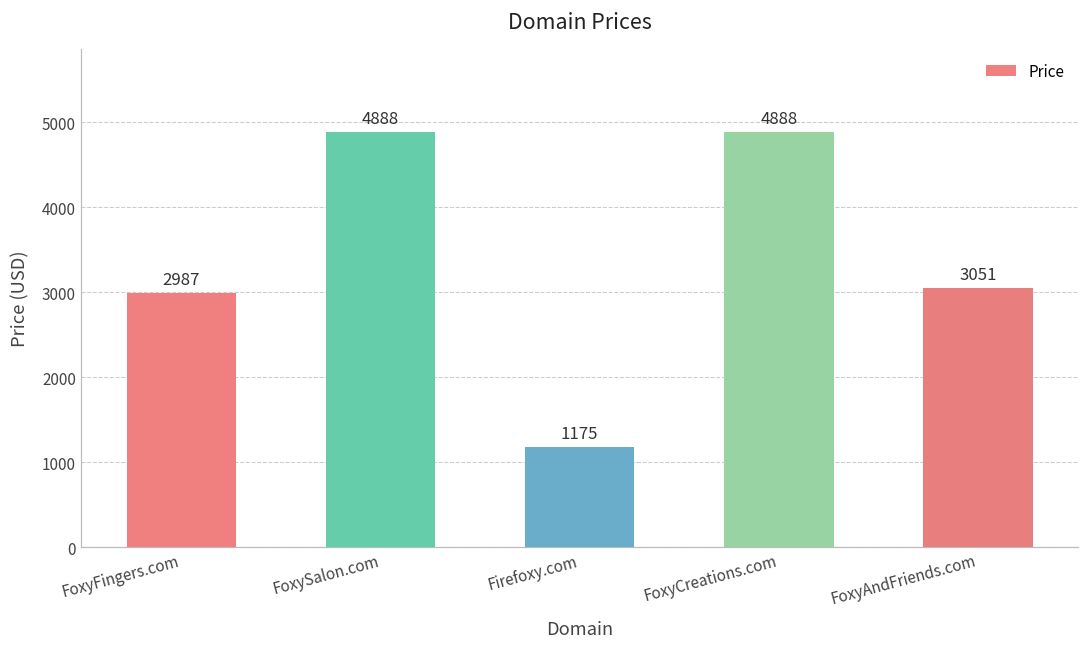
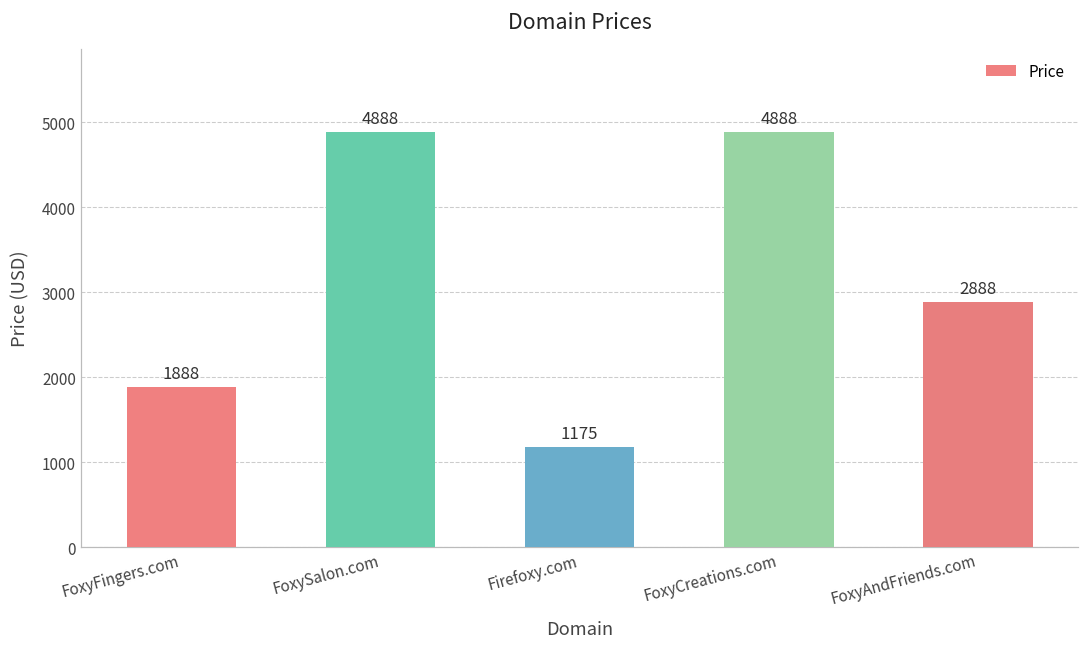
FoxyFingers.com: 2987 -> 1888
FoxyAndFriends.com: 3051 -> 2888
